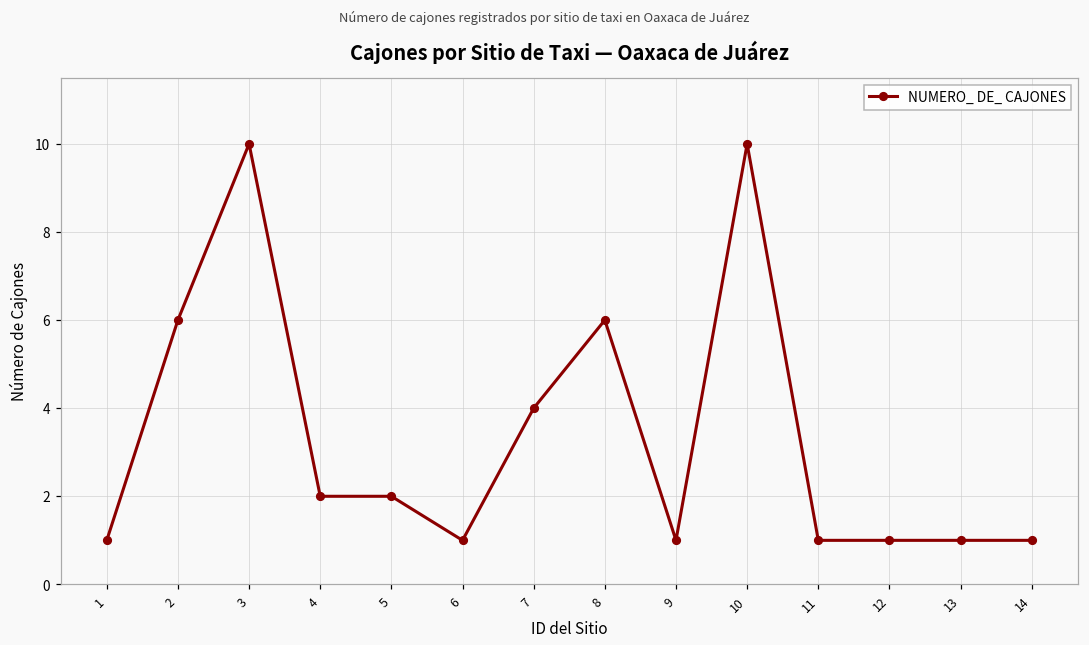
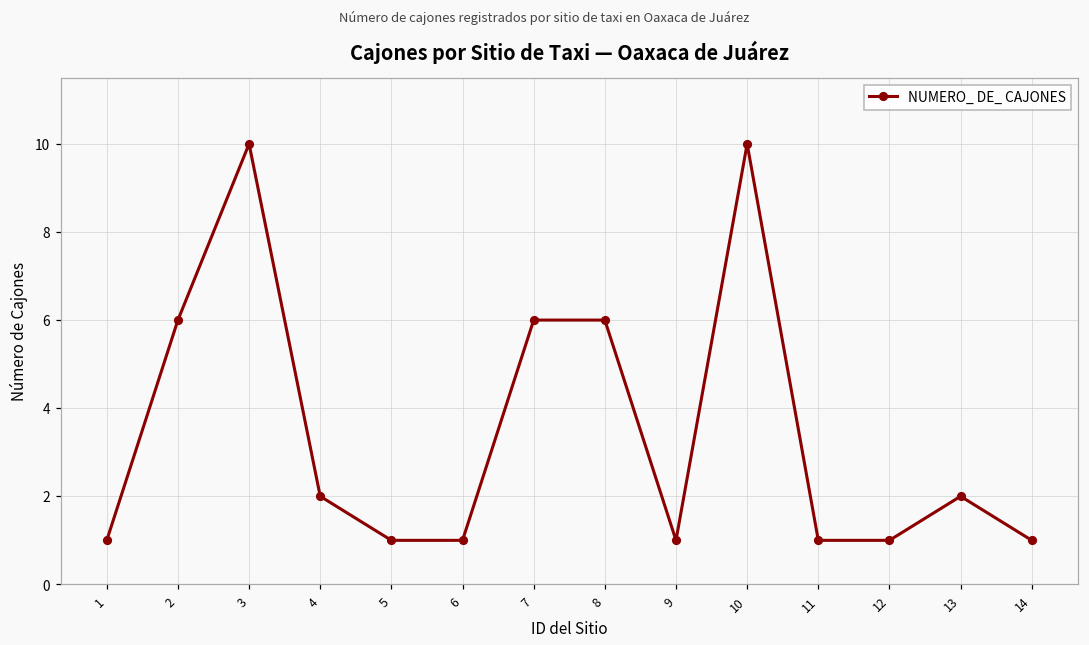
5: 2 -> 1
7: 4 -> 6
13: 1 -> 2
